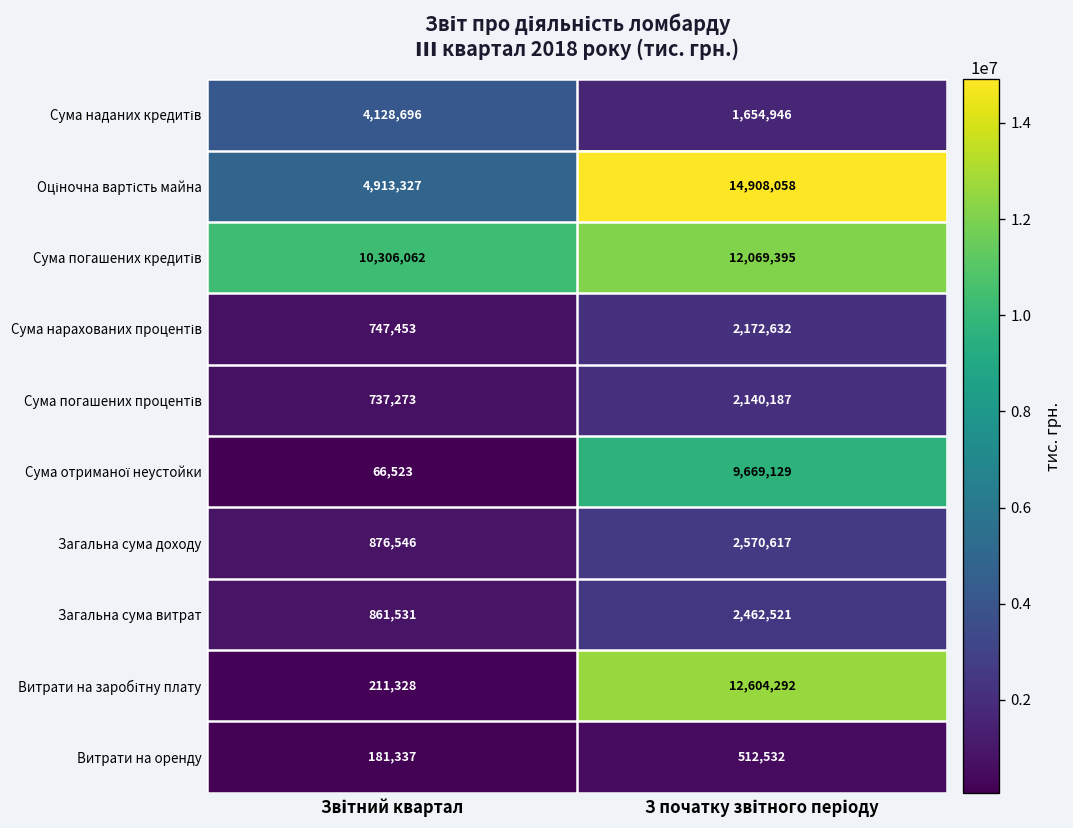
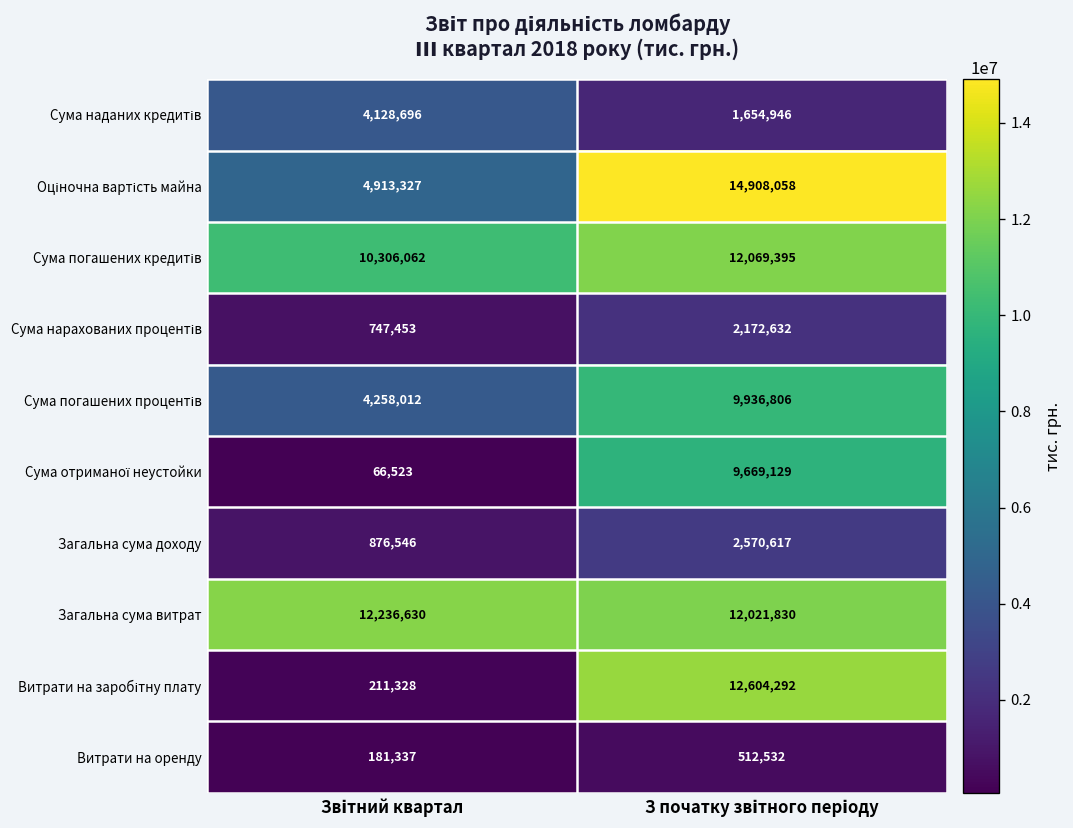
Сума погашених процентів, Звітний квартал: 737,273 -> 4,258,012
Сума погашених процентів, З початку звітного періоду: 2,140,187 -> 9,936,806
Загальна сума витрат, Звітний квартал: 861,531 -> 12,236,630
Загальна сума витрат, З початку звітного періоду: 2,462,521 -> 12,021,830
